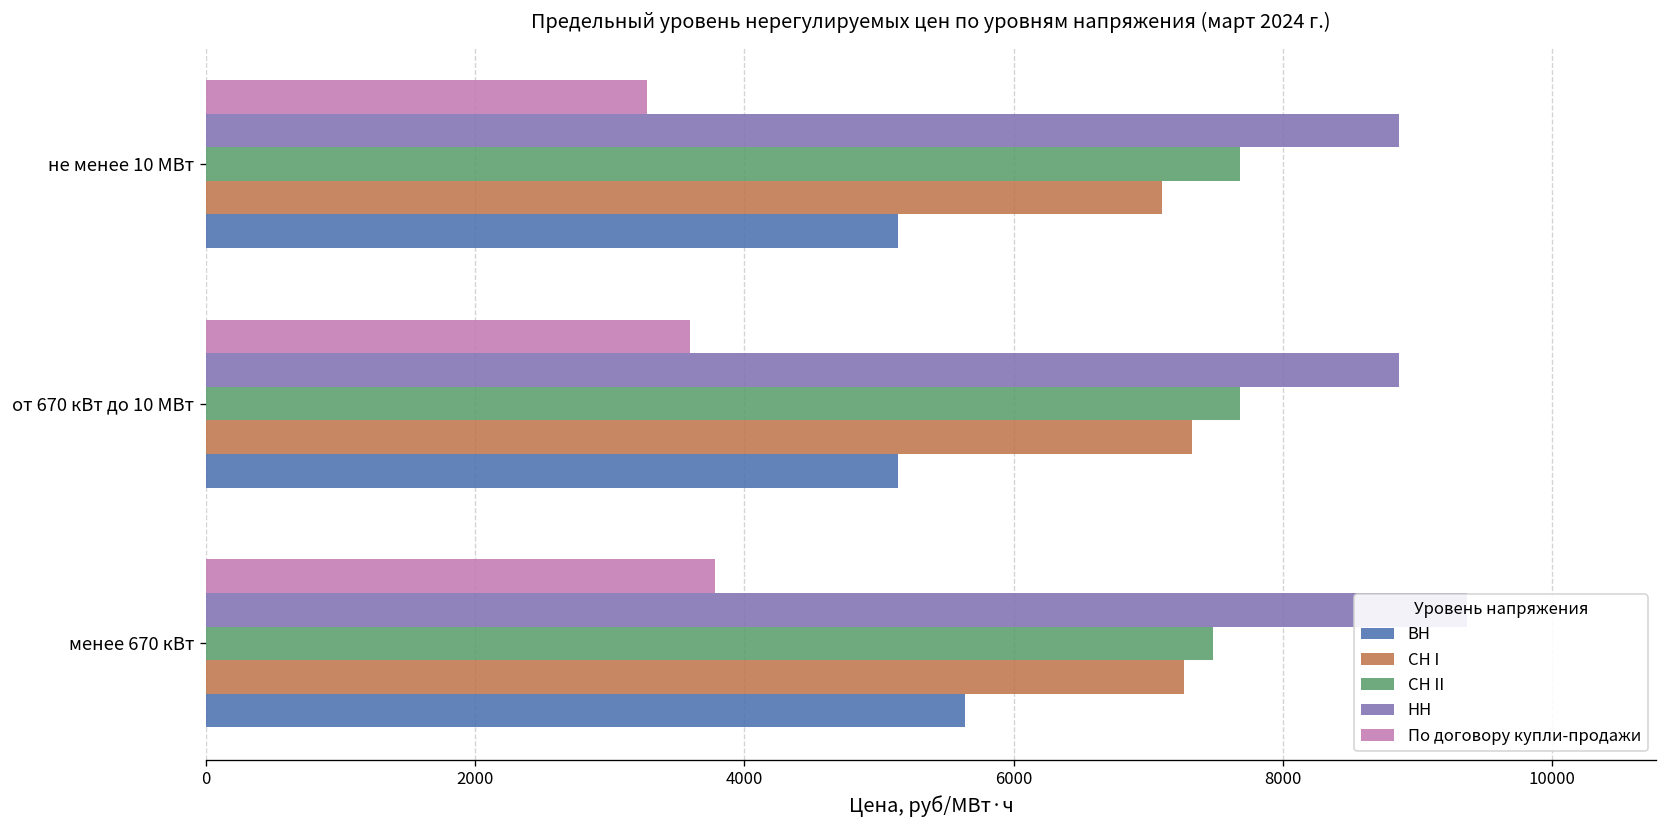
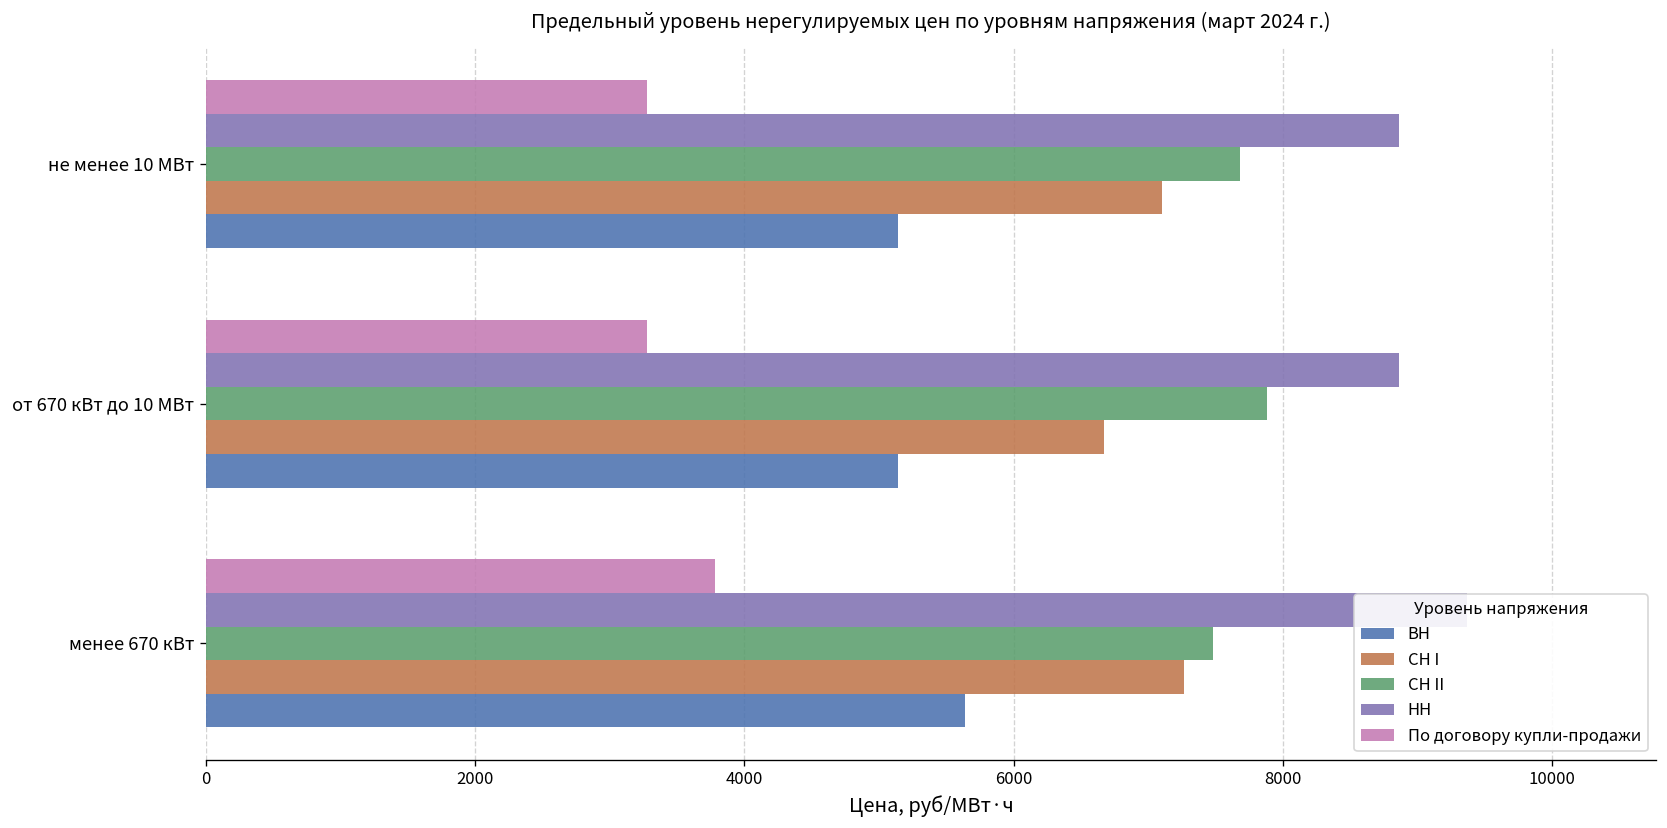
По договору купли-продажи, от 670 кВт до 10 МВт: 3590 -> 3280
СН II, от 670 кВт до 10 МВт: 7680 -> 7880
СН I, от 670 кВт до 10 МВт: 7330 -> 6670
